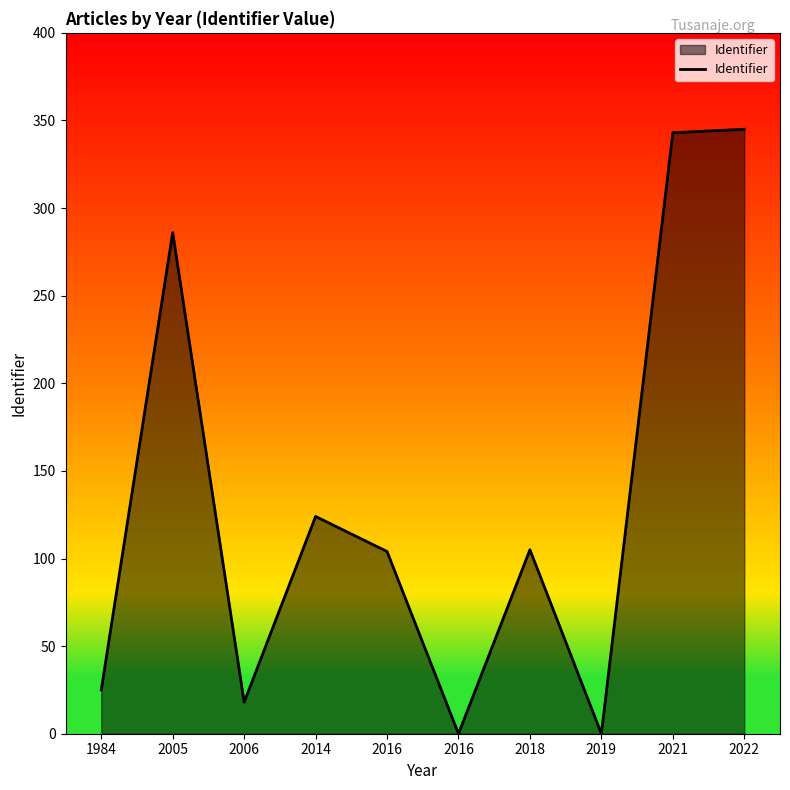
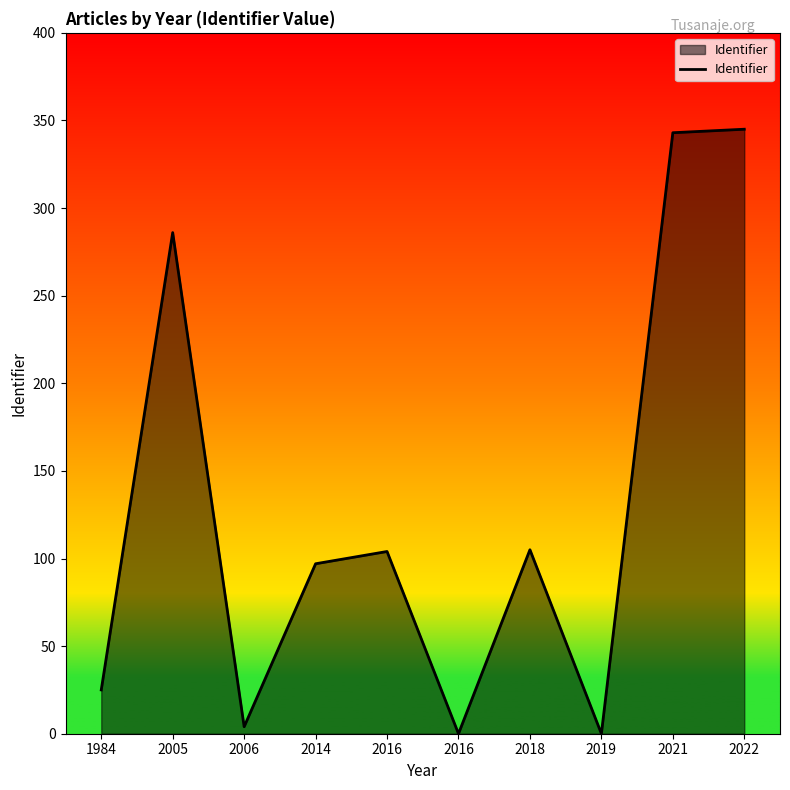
2006: 18 -> 4
2014: 124 -> 97
